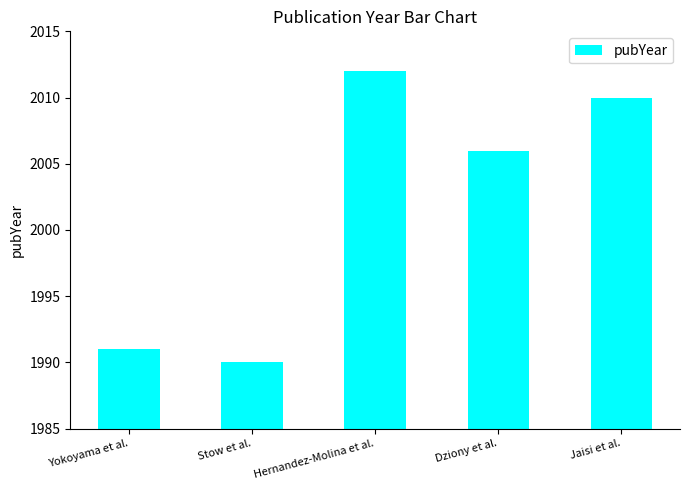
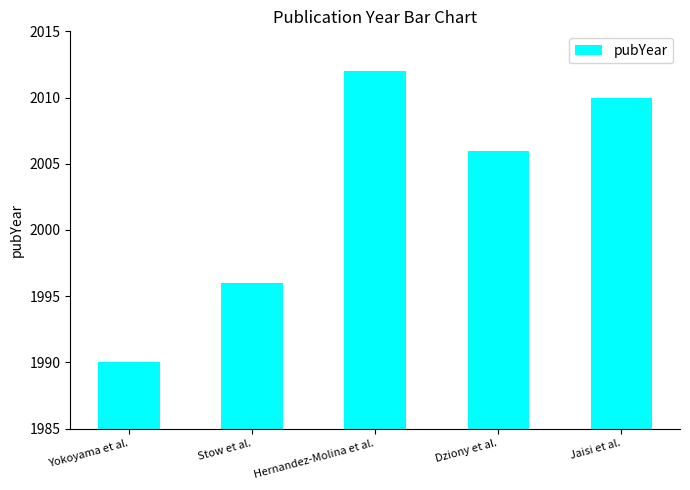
Yokoyama et al.: 1991 -> 1990
Stow et al.: 1990 -> 1996
